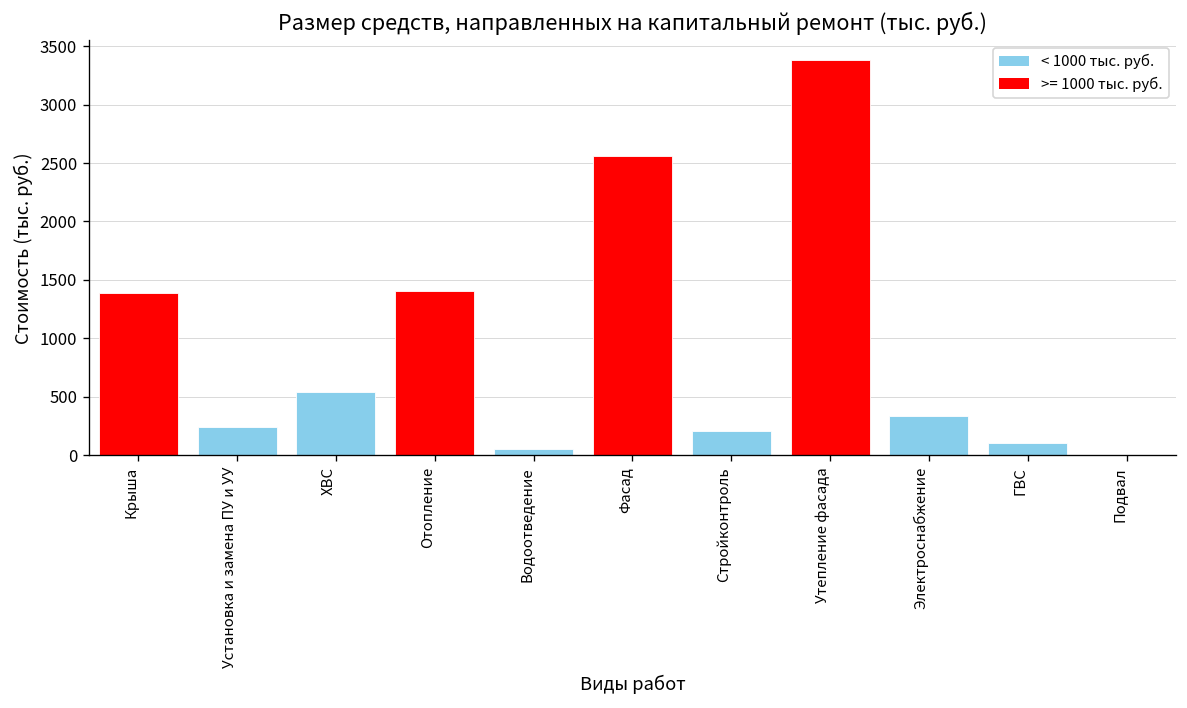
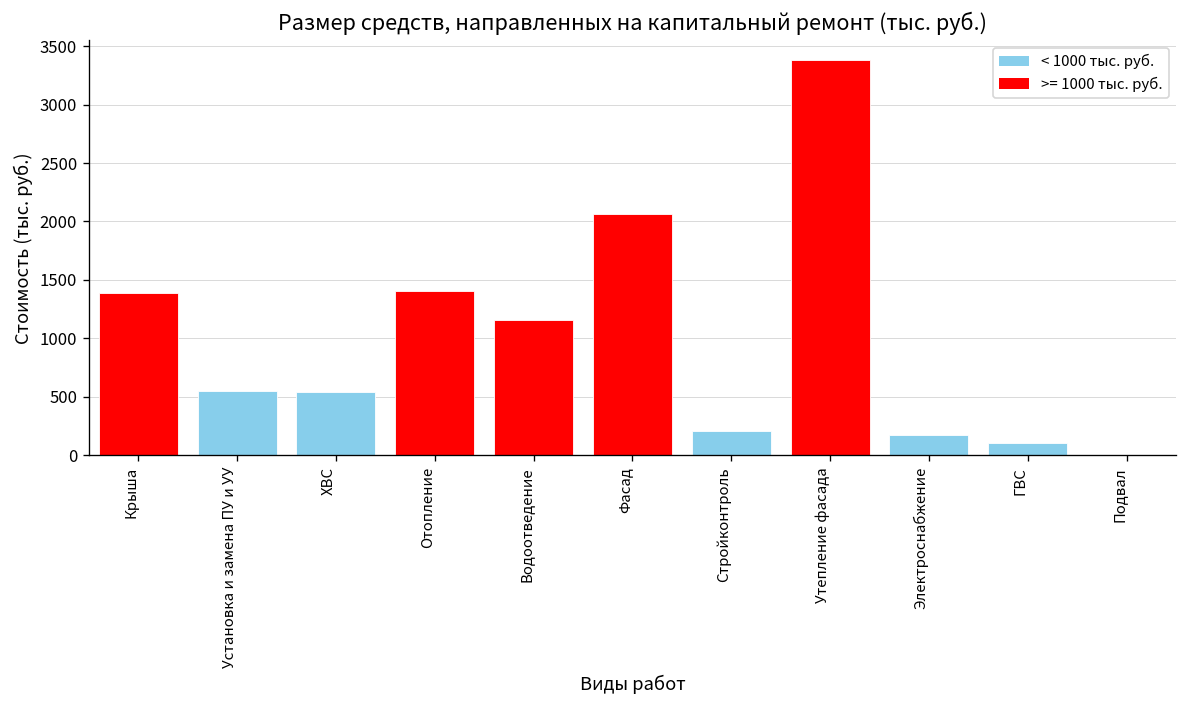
Установка и замена ПУ и УУ: 200 -> 600
Водоотведение: 100 -> 1200
Фасад: 2600 -> 2100
Электроснабжение: 300 -> 200
